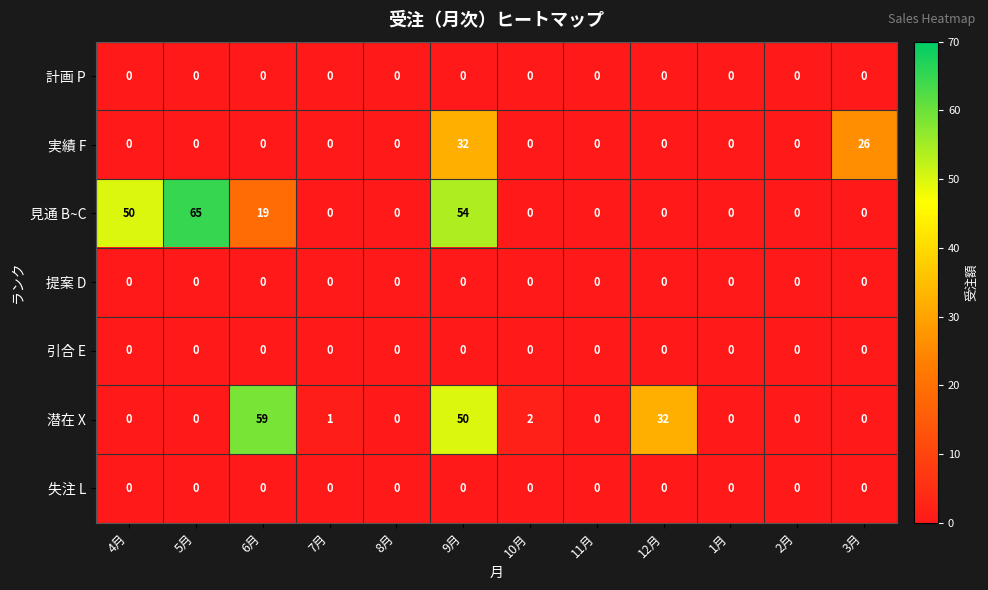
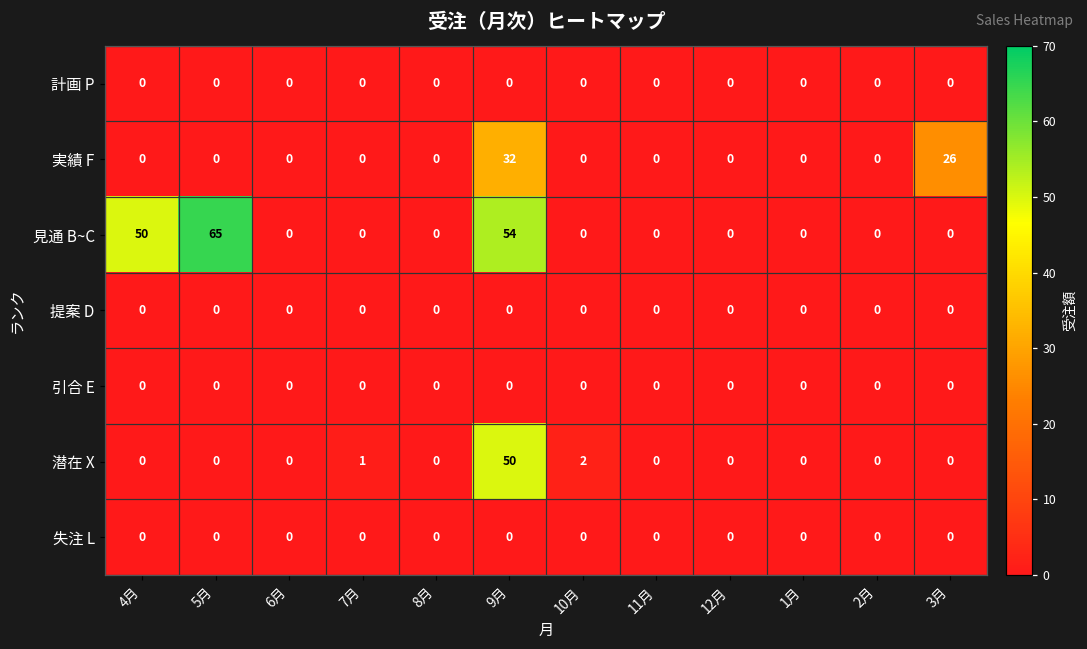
見通 B~C, 6月: 19 -> 0
潜在 X, 6月: 59 -> 0
潜在 X, 12月: 32 -> 0
